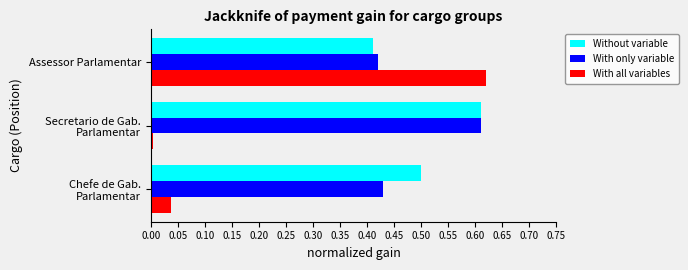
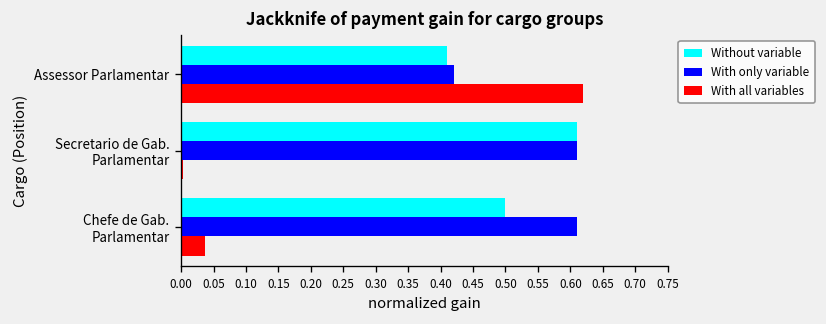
With only variable, Chefe de Gab. Parlamentar: 0.43 -> 0.61
